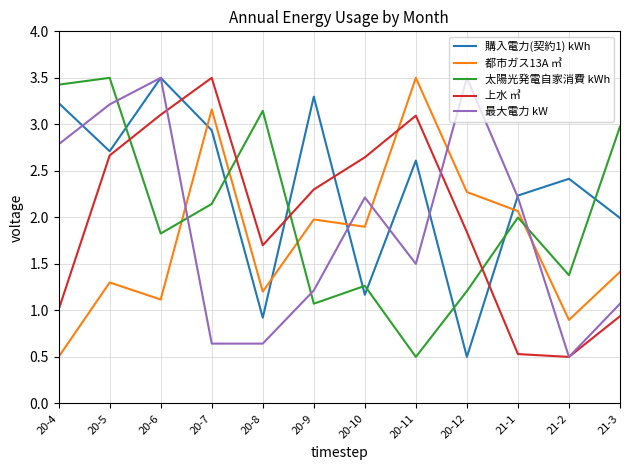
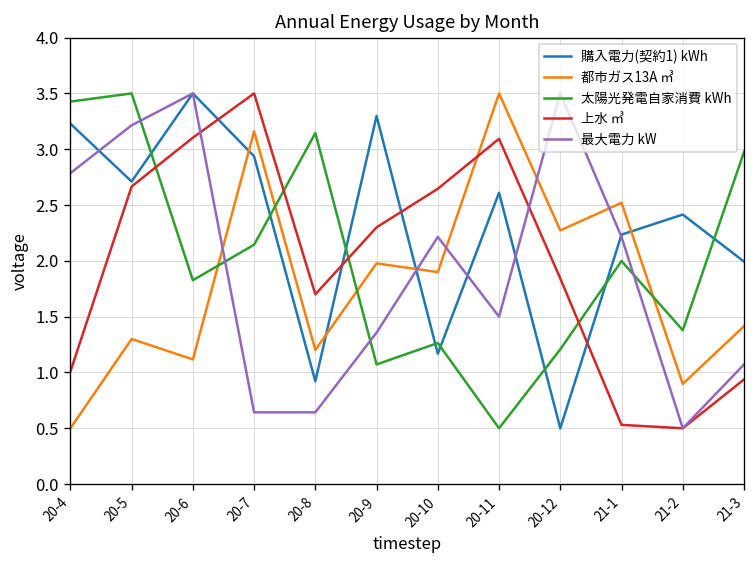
最大電力 kW, 20-9: 1.2 -> 1.4
都市ガス13A ㎥, 21-1: 2.1 -> 2.5
